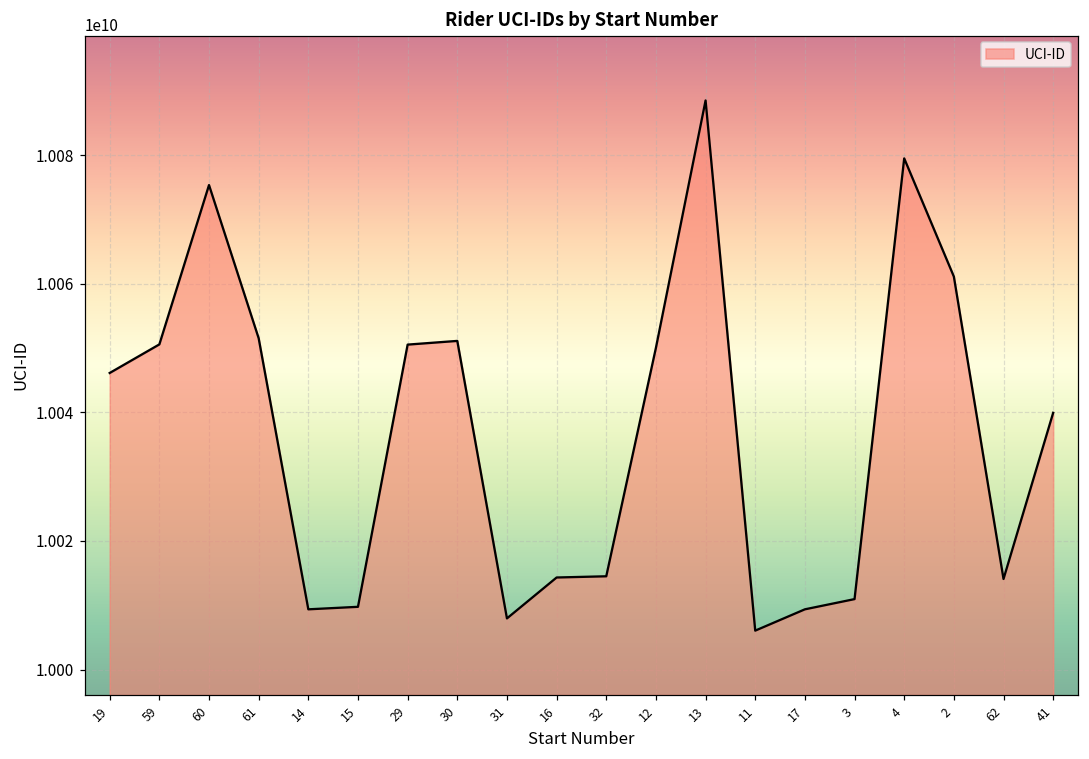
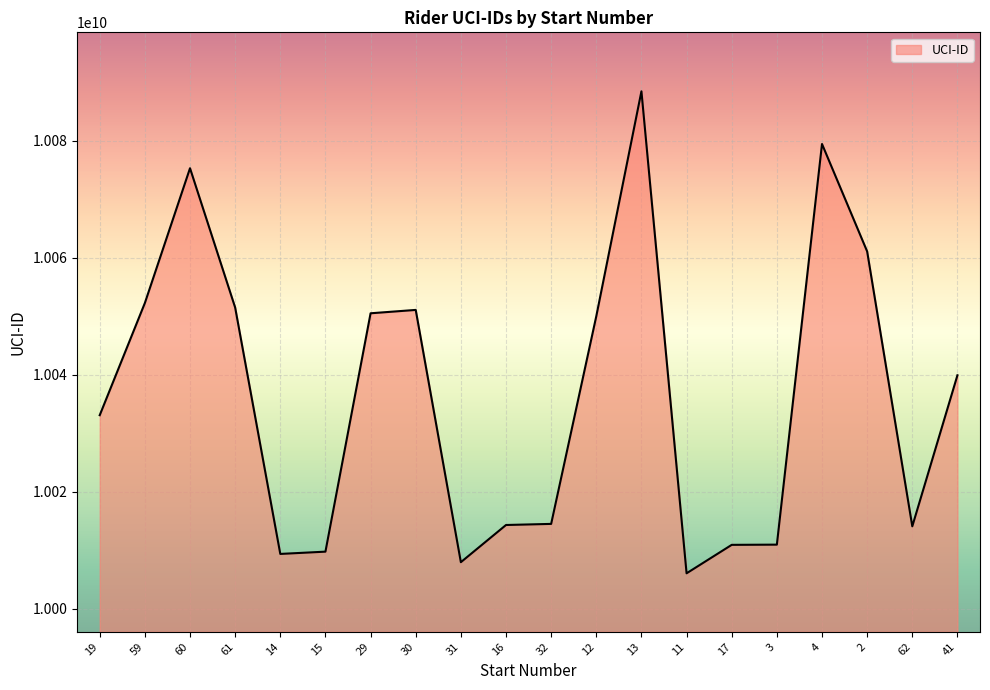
19: 10046000000 -> 10033000000
59: 10051000000 -> 10052000000
17: 10009000000 -> 10011000000
